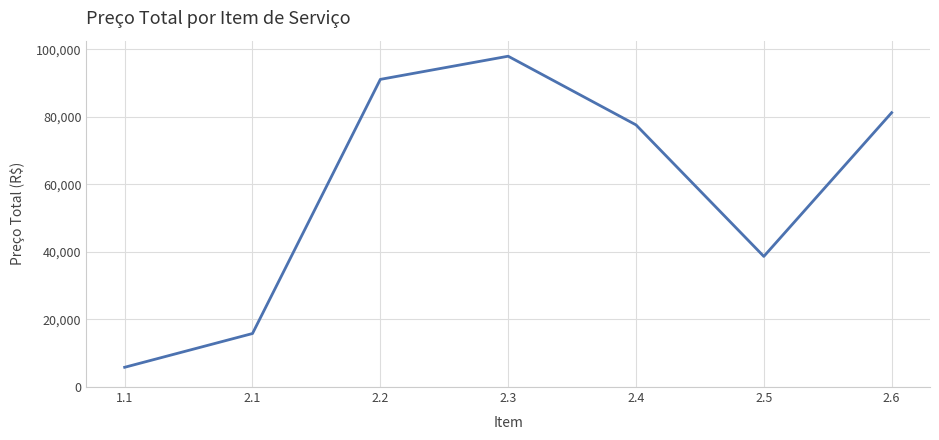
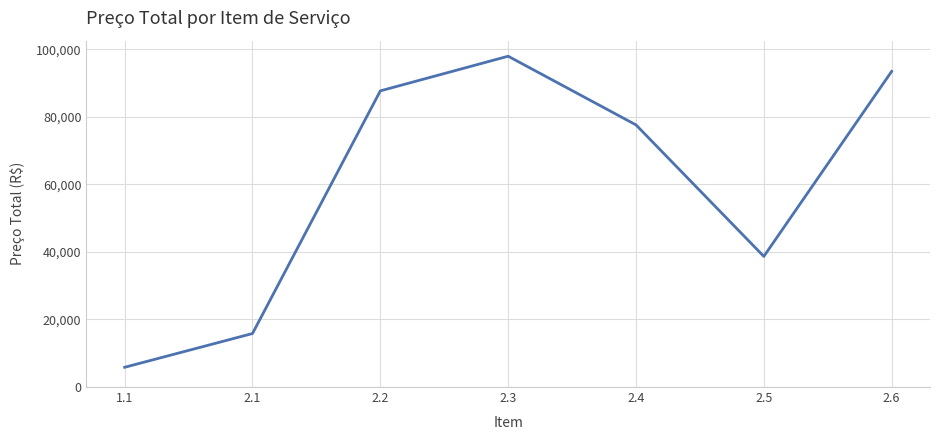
2.2: 91,000 -> 88,000
2.6: 81,000 -> 93,000
